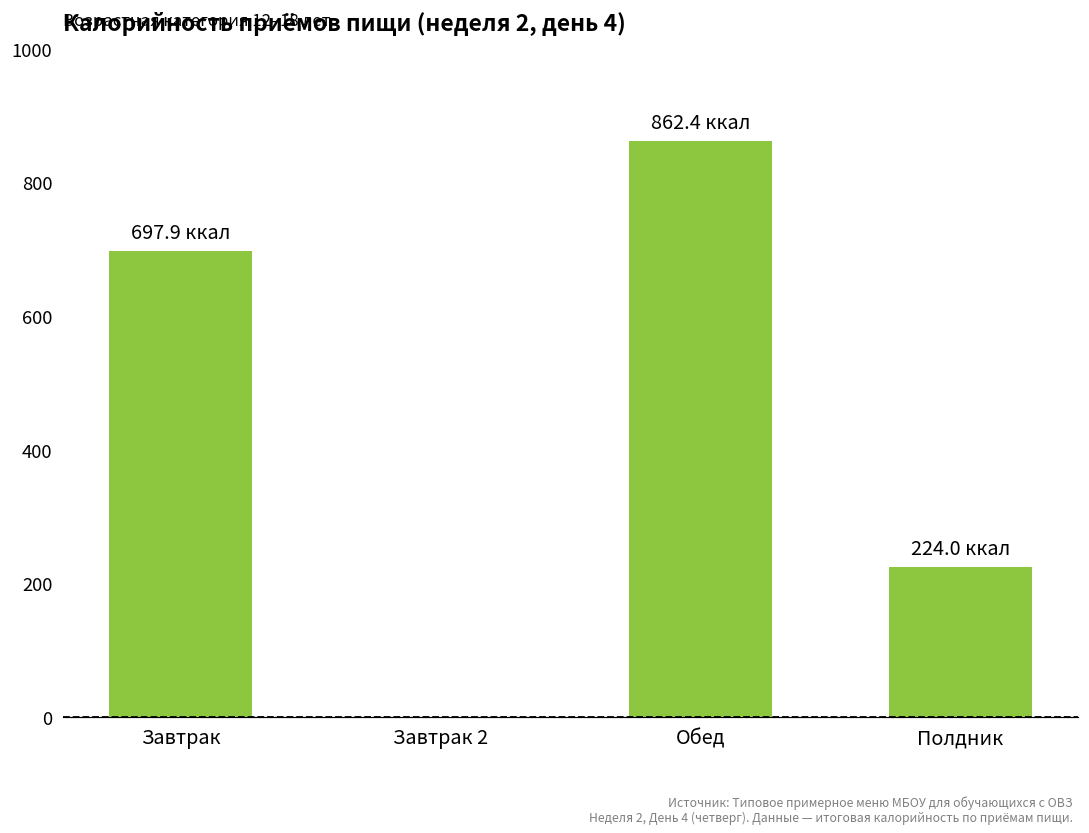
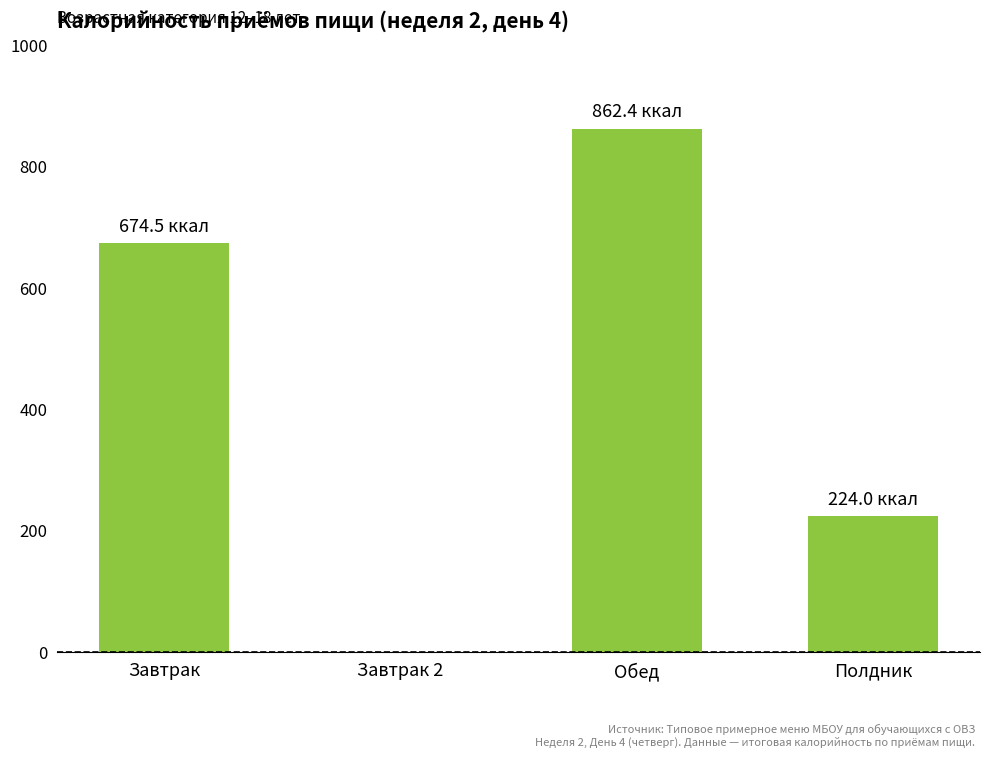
Завтрак: 697.9 -> 674.5
